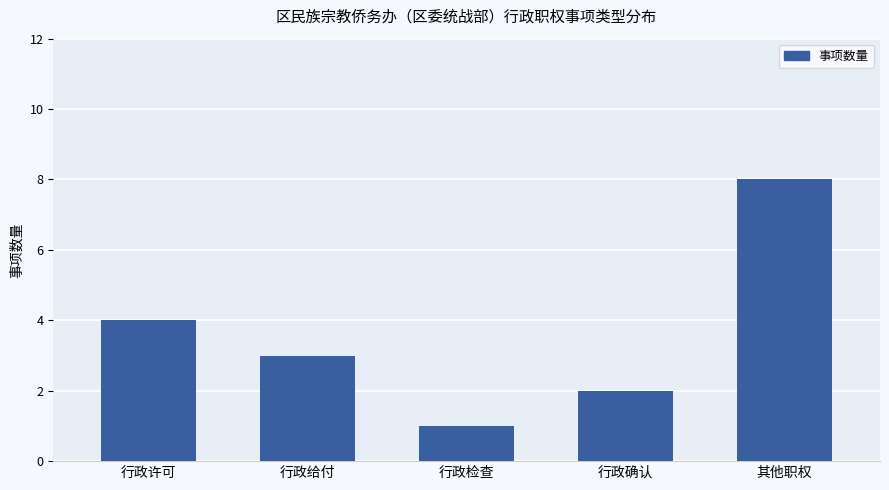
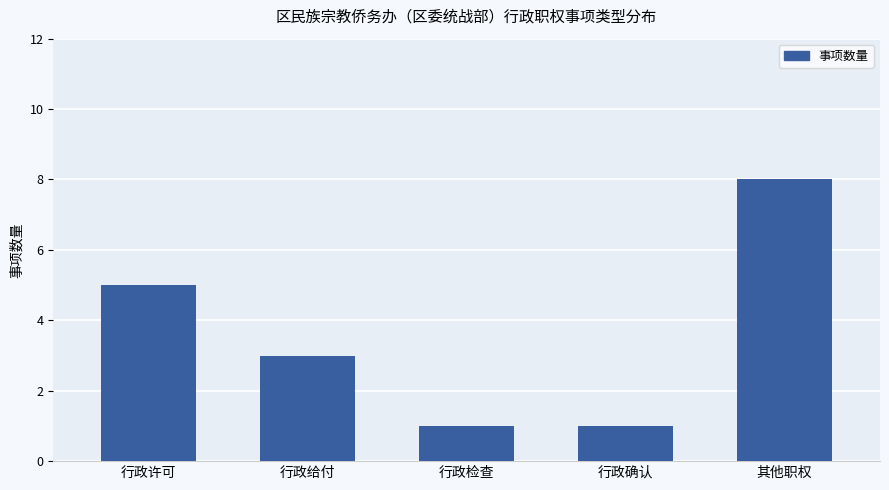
行政许可: 4 -> 5
行政确认: 2 -> 1
